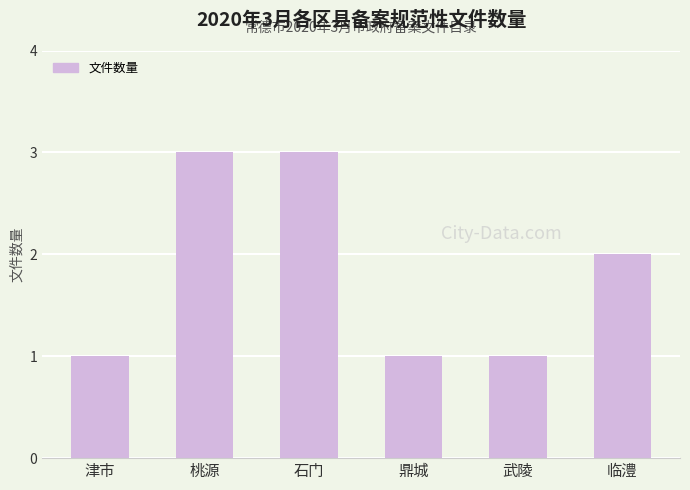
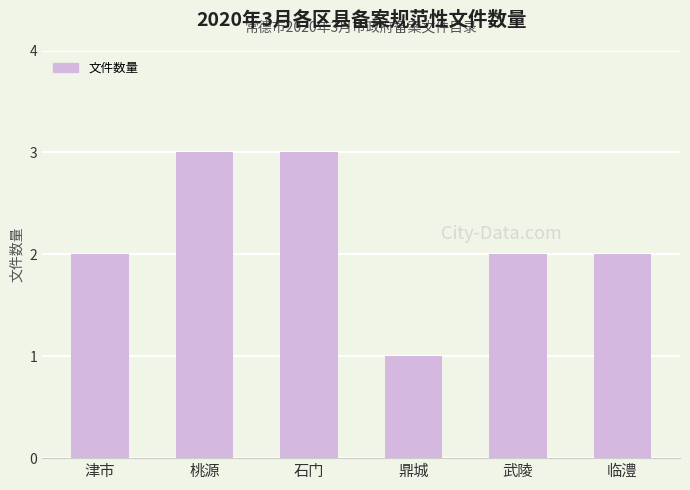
津市: 1 -> 2
武陵: 1 -> 2
